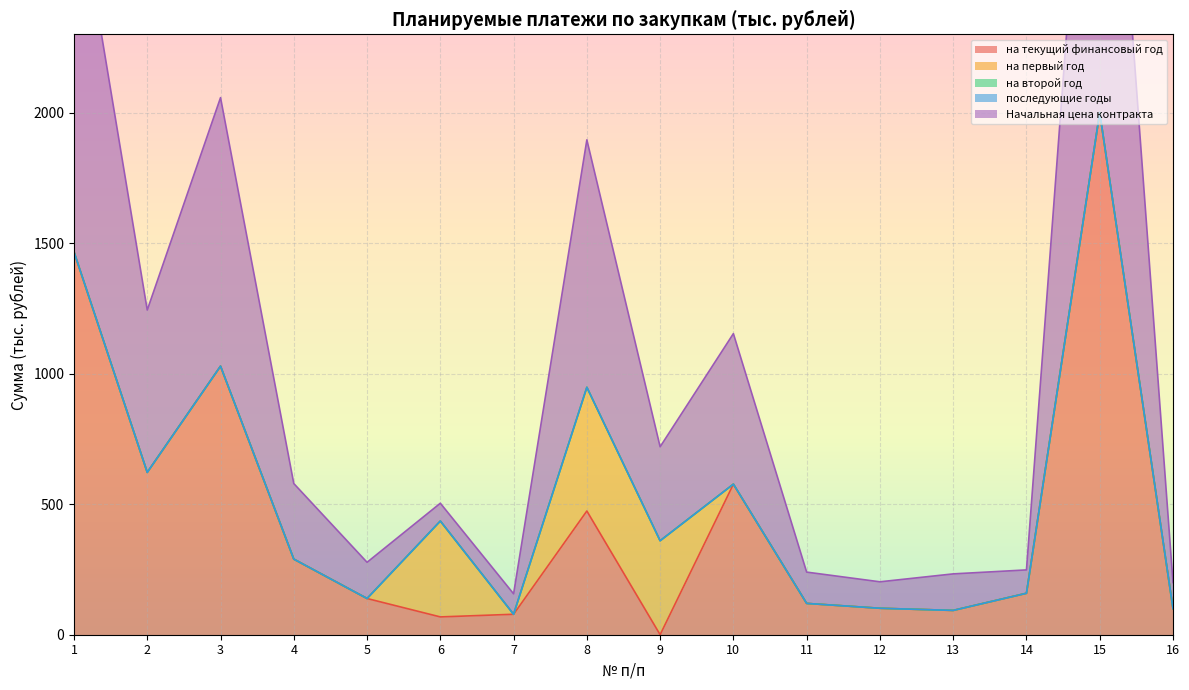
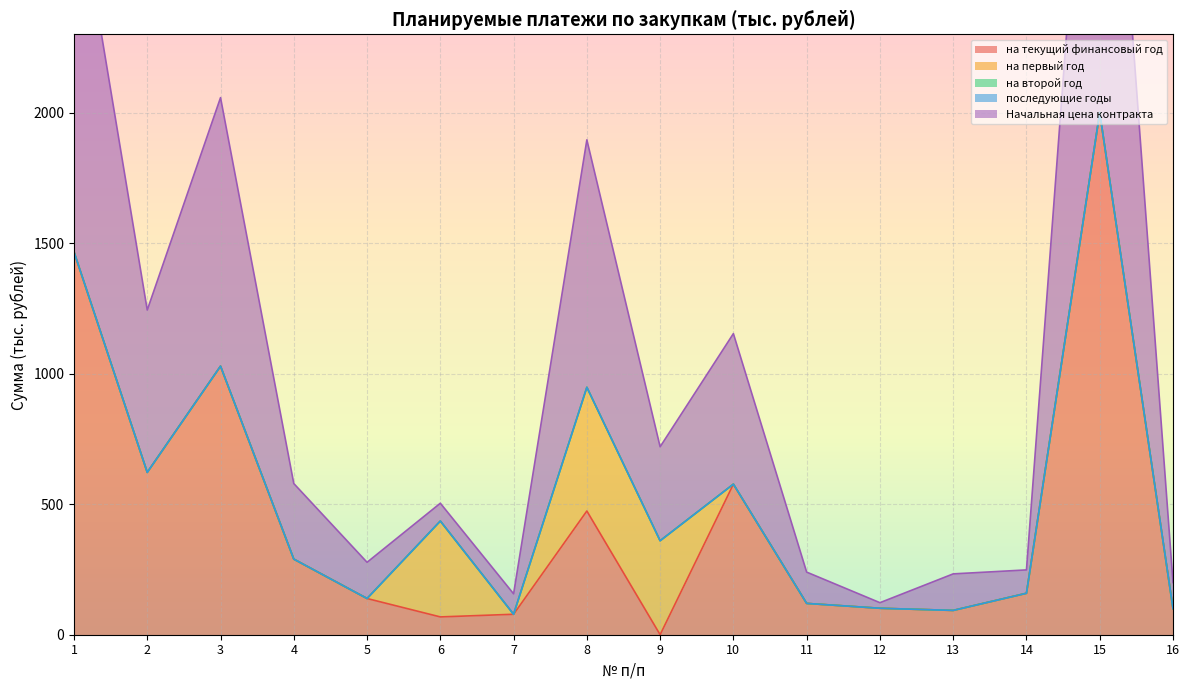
Начальная цена контракта, 12: 100 -> 20
